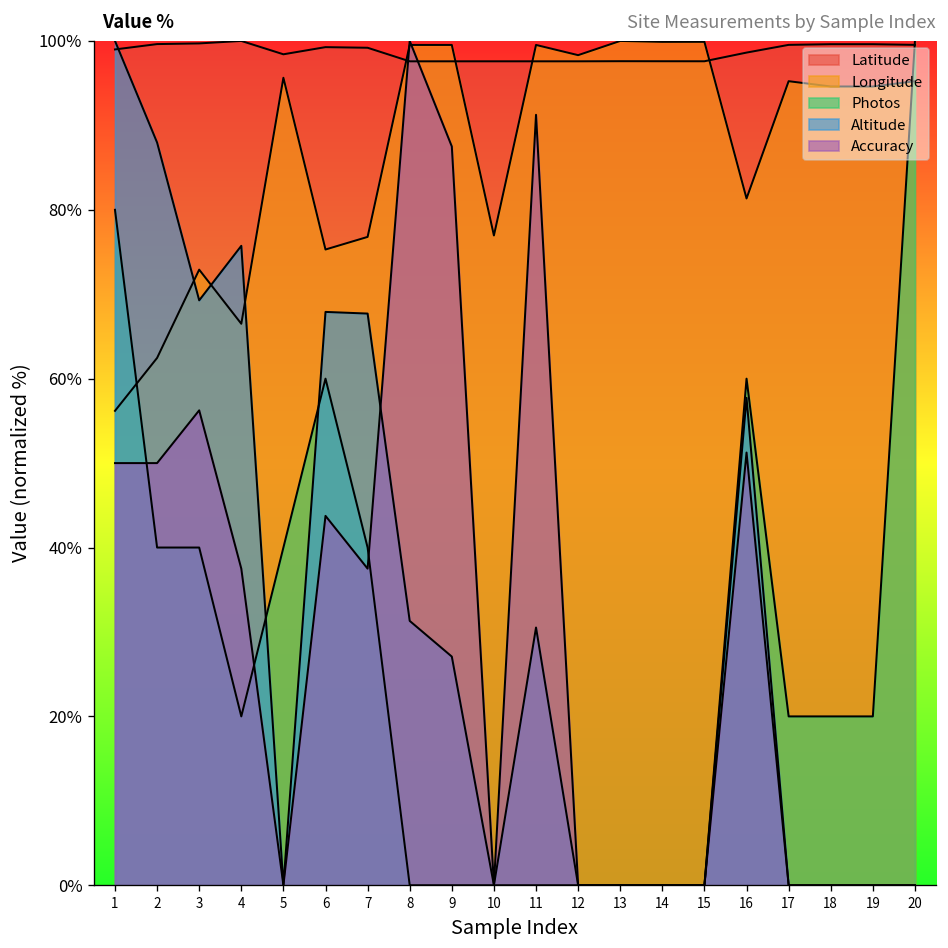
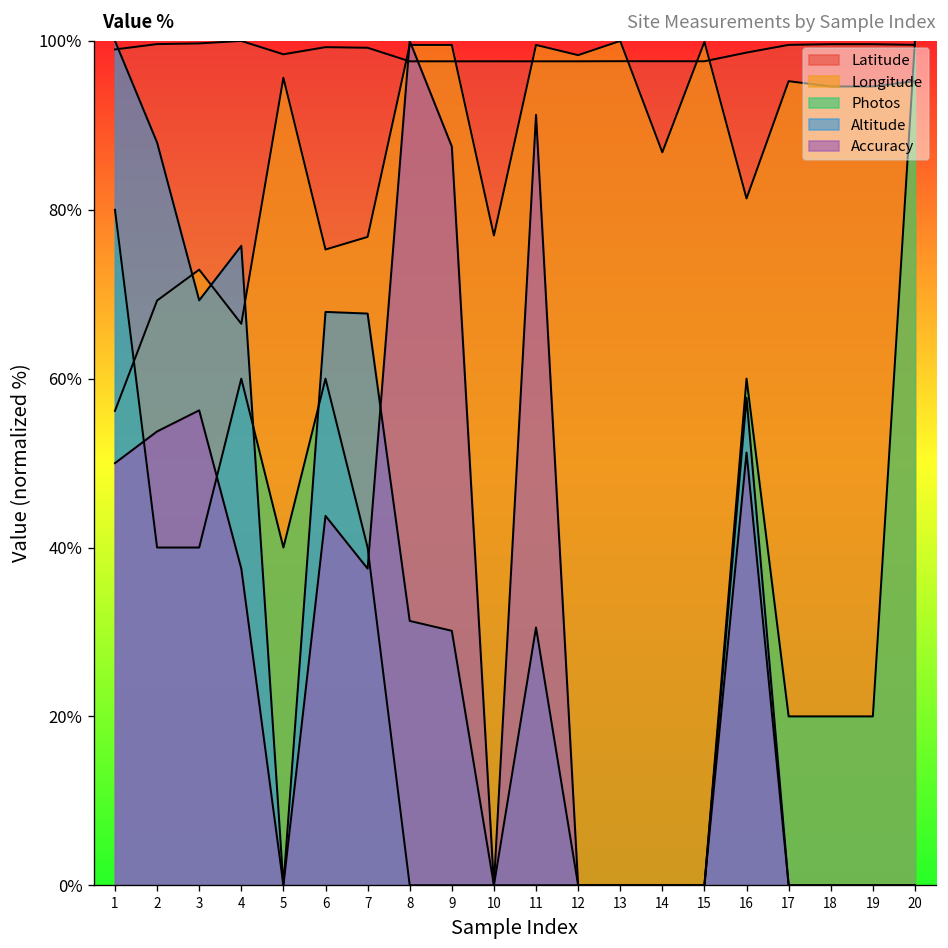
Longitude, 2: 62% -> 69%
Accuracy, 2: 50% -> 54%
Photos, 4: 20% -> 60%
Altitude, 9: 27% -> 30%
Longitude, 14: 100% -> 87%
